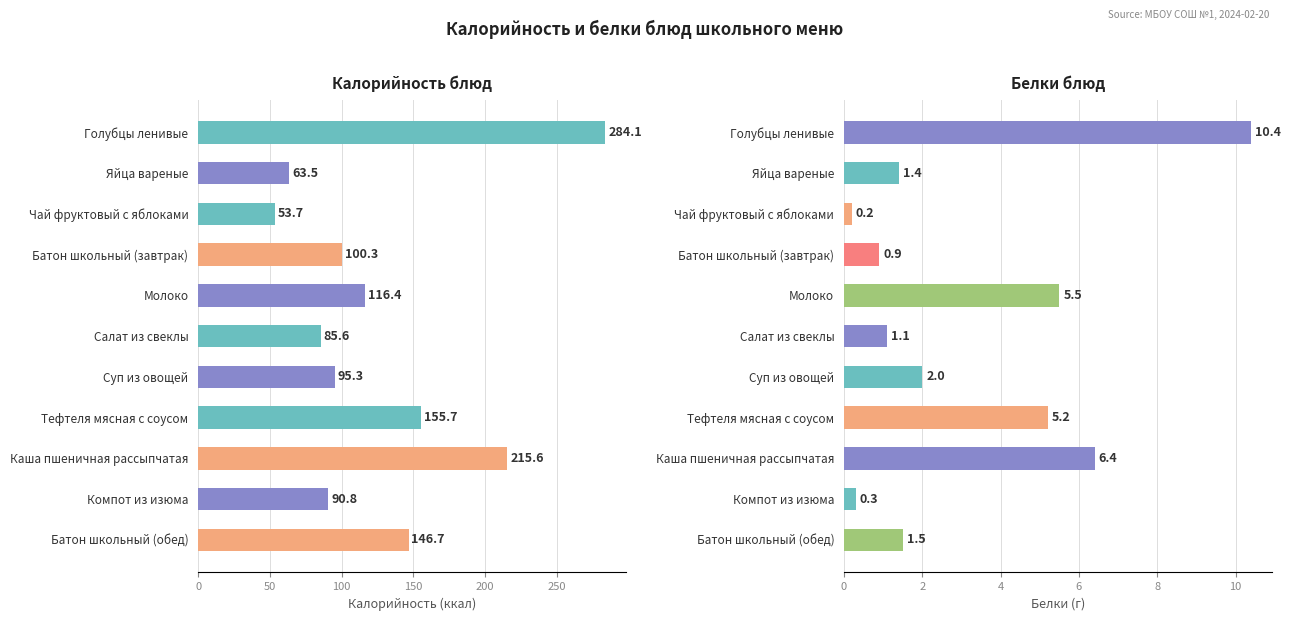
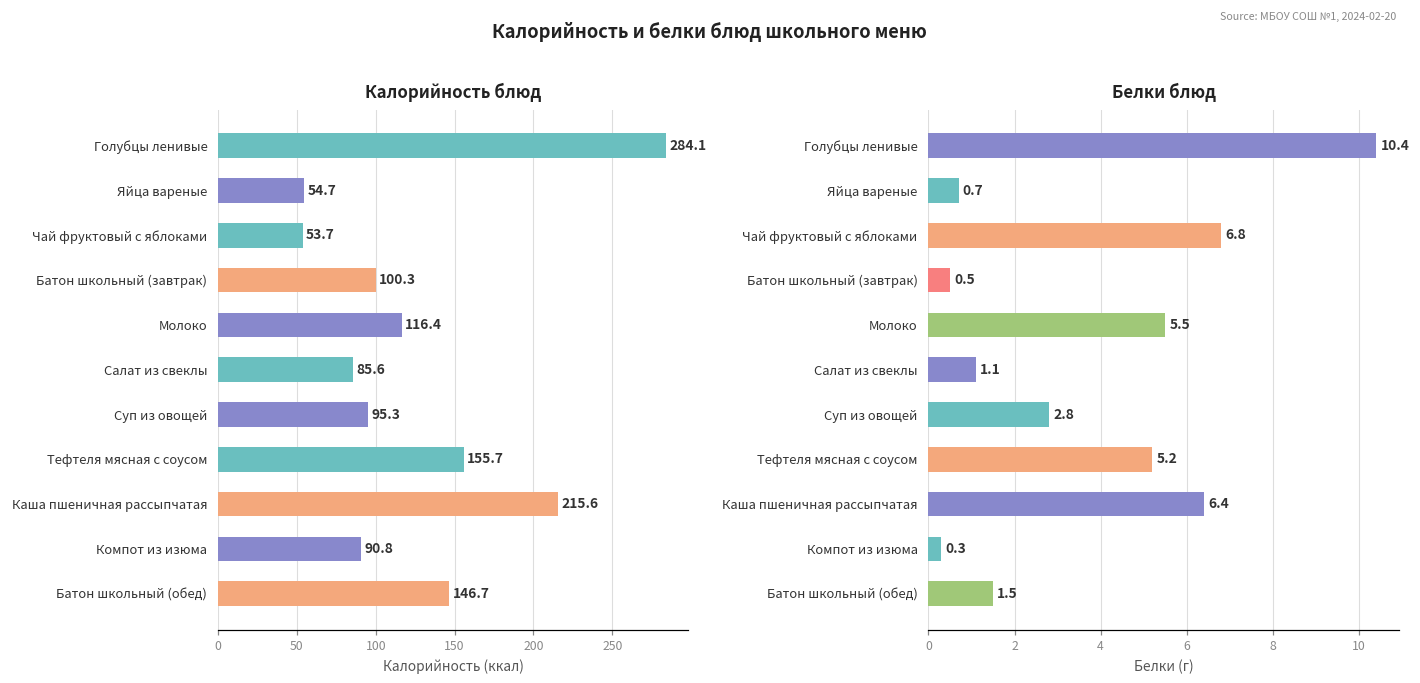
Калорийность блюд, Яйца вареные: 63.5 -> 54.7
Белки блюд, Яйца вареные: 1.4 -> 0.7
Белки блюд, Чай фруктовый с яблоками: 0.2 -> 6.8
Белки блюд, Батон школьный (завтрак): 0.9 -> 0.5
Белки блюд, Суп из овощей: 2.0 -> 2.8
